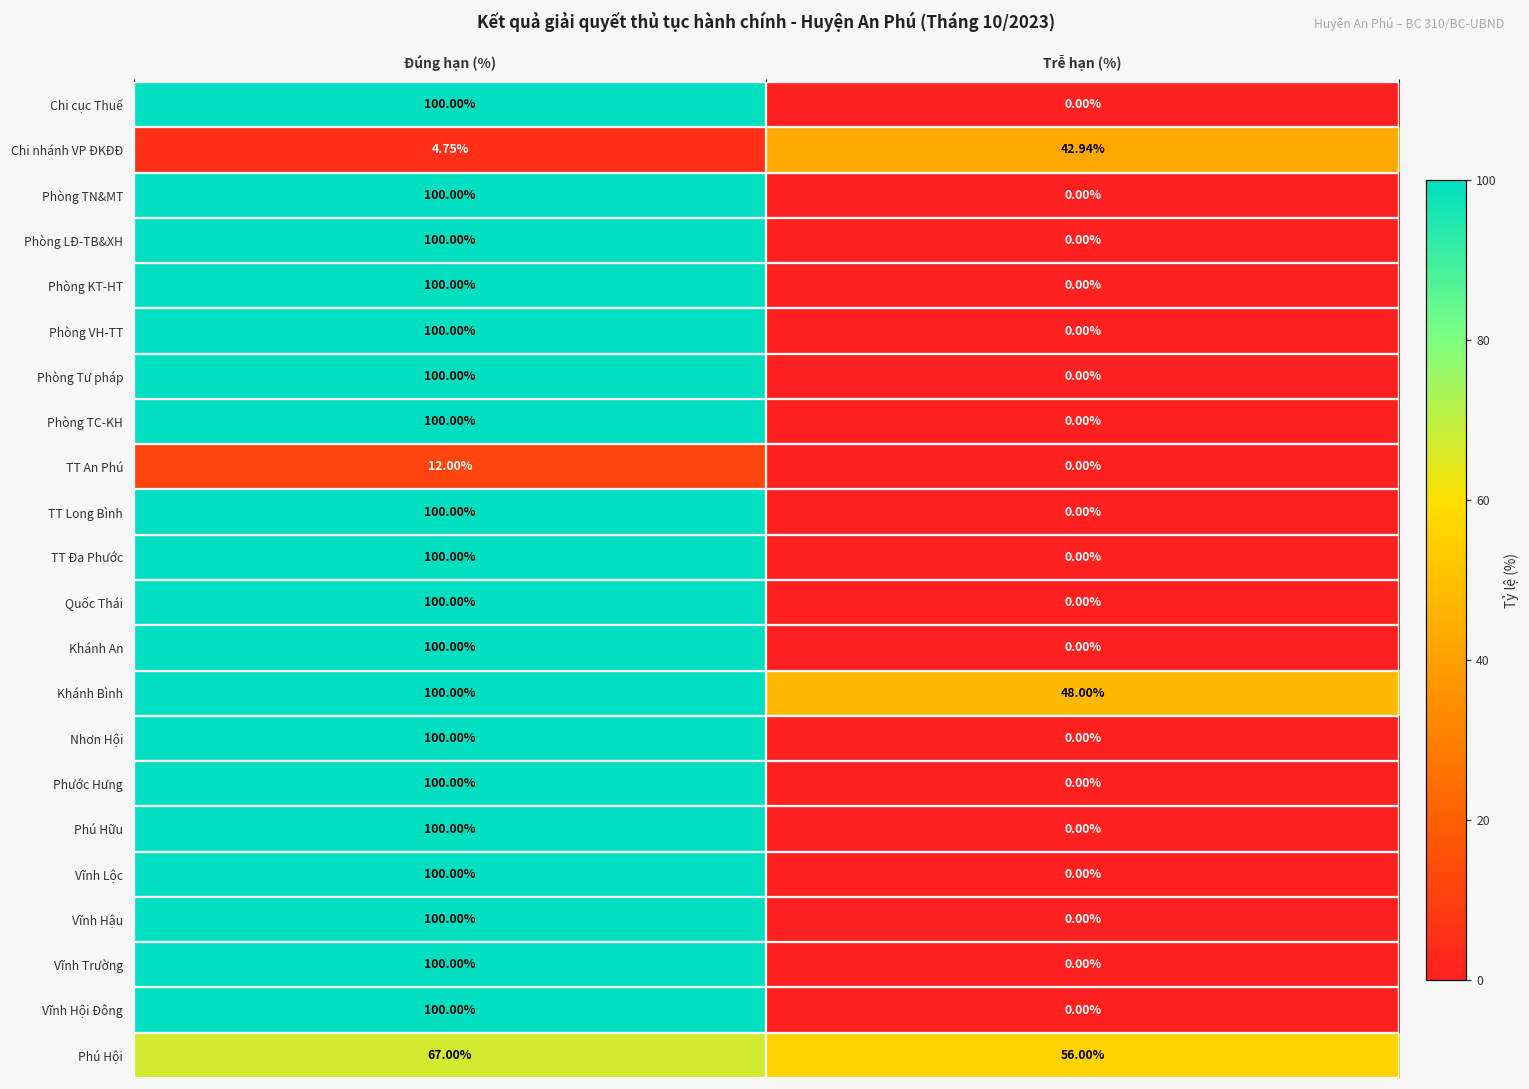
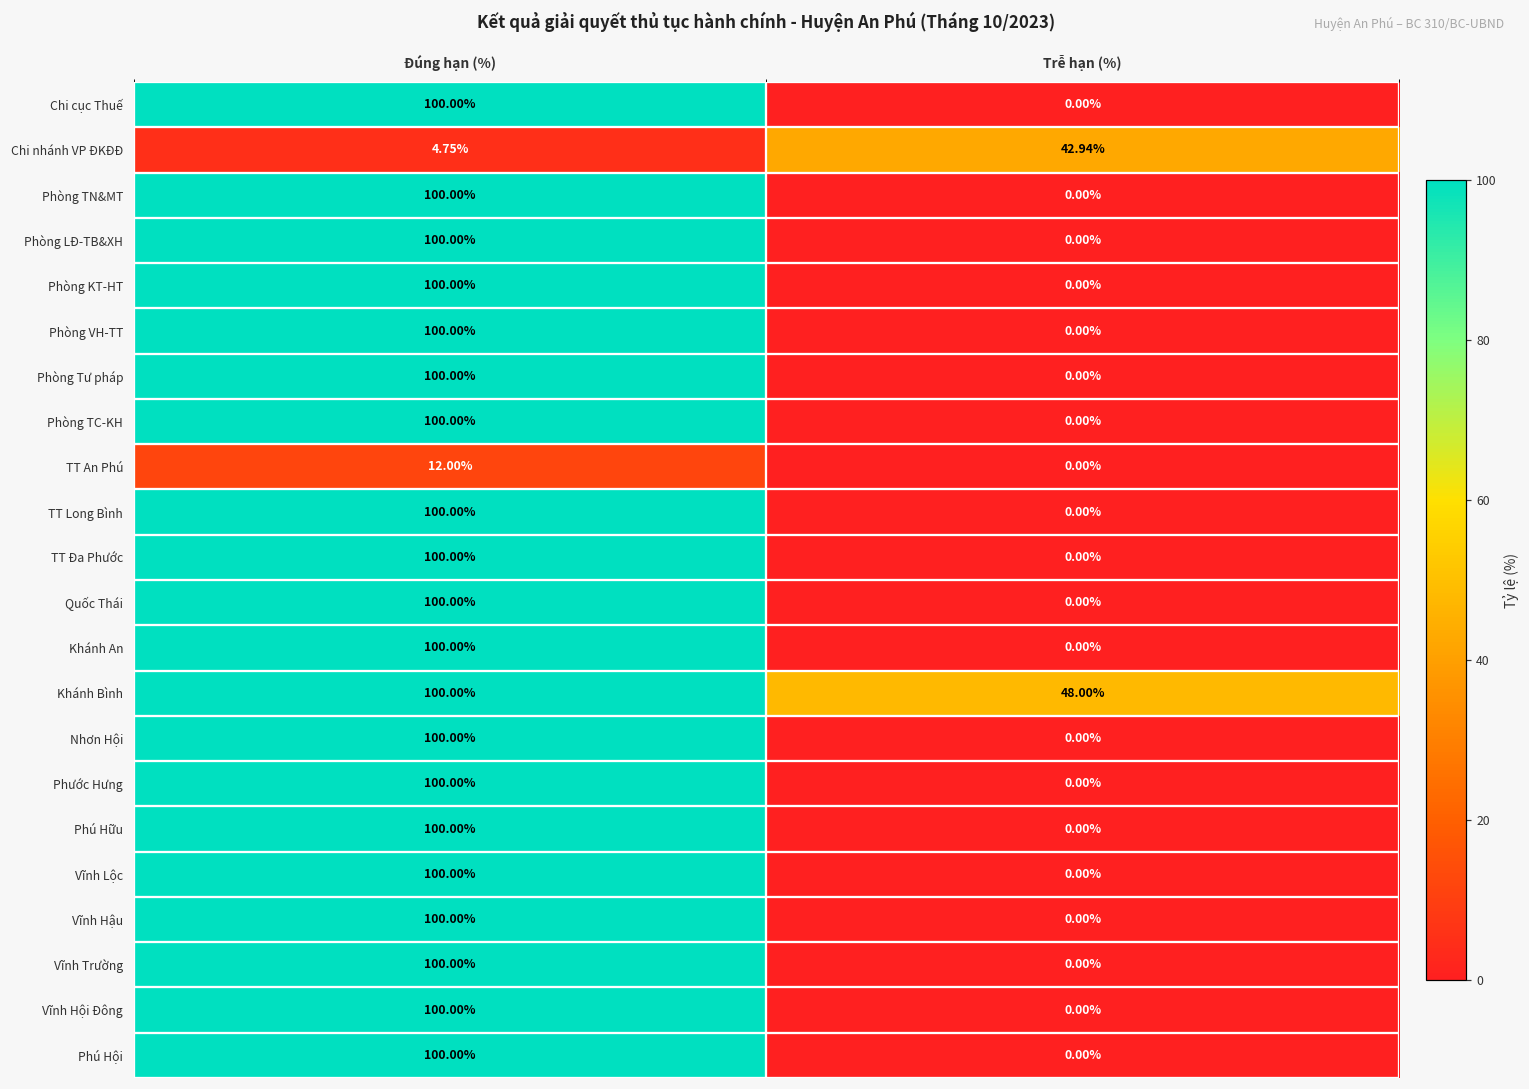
Phú Hội, Đúng hạn (%): 67.00% -> 100.00%
Phú Hội, Trễ hạn (%): 56.00% -> 0.00%
